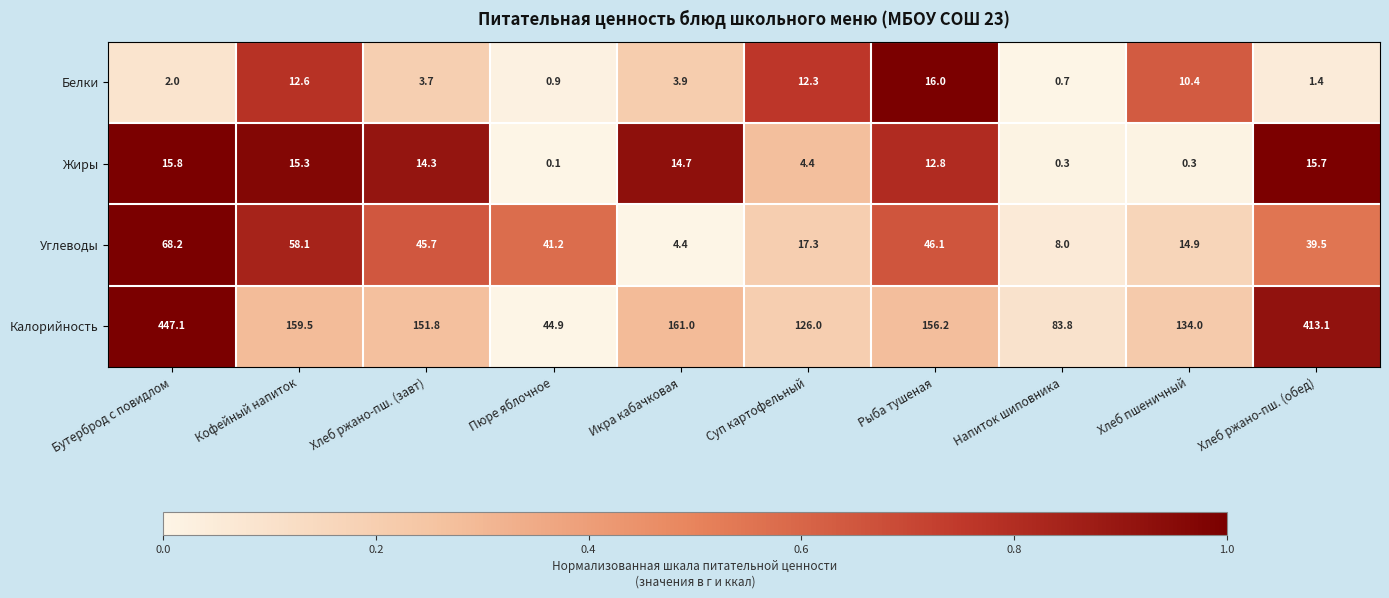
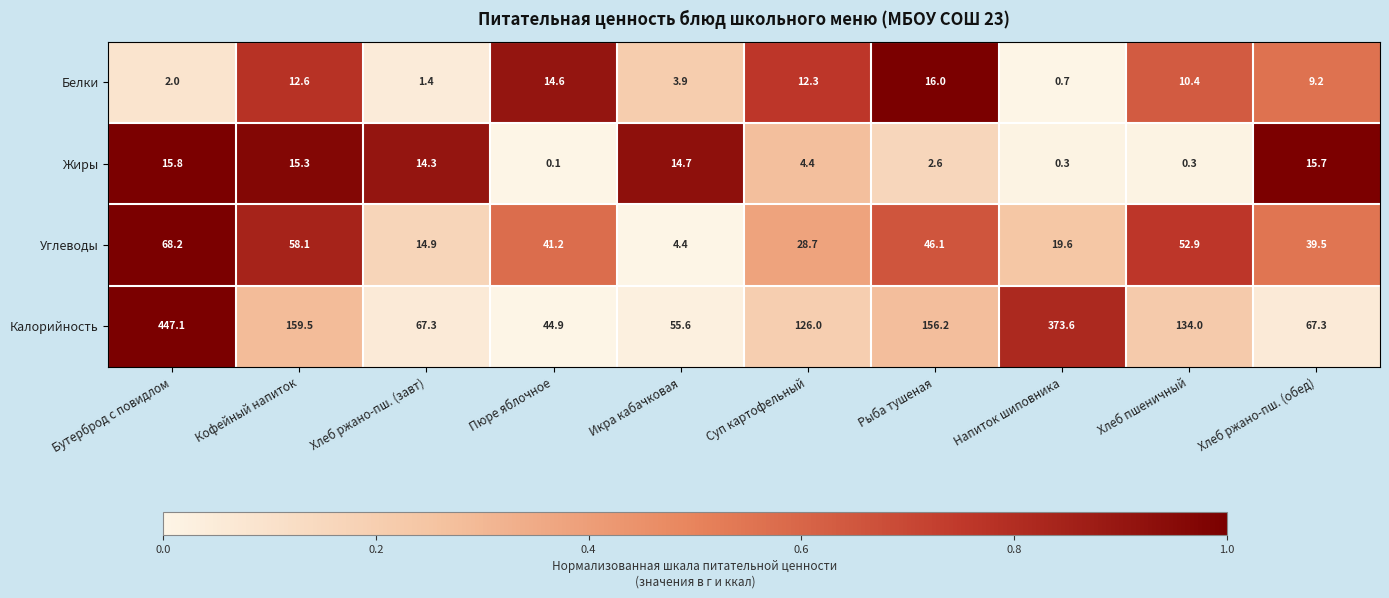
Белки, Хлеб ржано-пш. (завт): 3.7 -> 1.4
Белки, Пюре яблочное: 0.9 -> 14.6
Белки, Хлеб ржано-пш. (обед): 1.4 -> 9.2
Жиры, Рыба тушеная: 12.8 -> 2.6
Углеводы, Хлеб ржано-пш. (завт): 45.7 -> 14.9
Углеводы, Суп картофельный: 17.3 -> 28.7
Углеводы, Напиток шиповника: 8.0 -> 19.6
Углеводы, Хлеб пшеничный: 14.9 -> 52.9
Калорийность, Хлеб ржано-пш. (завт): 151.8 -> 67.3
Калорийность, Икра кабачковая: 161.0 -> 55.6
Калорийность, Напиток шиповника: 83.8 -> 373.6
Калорийность, Хлеб ржано-пш. (обед): 413.1 -> 67.3
